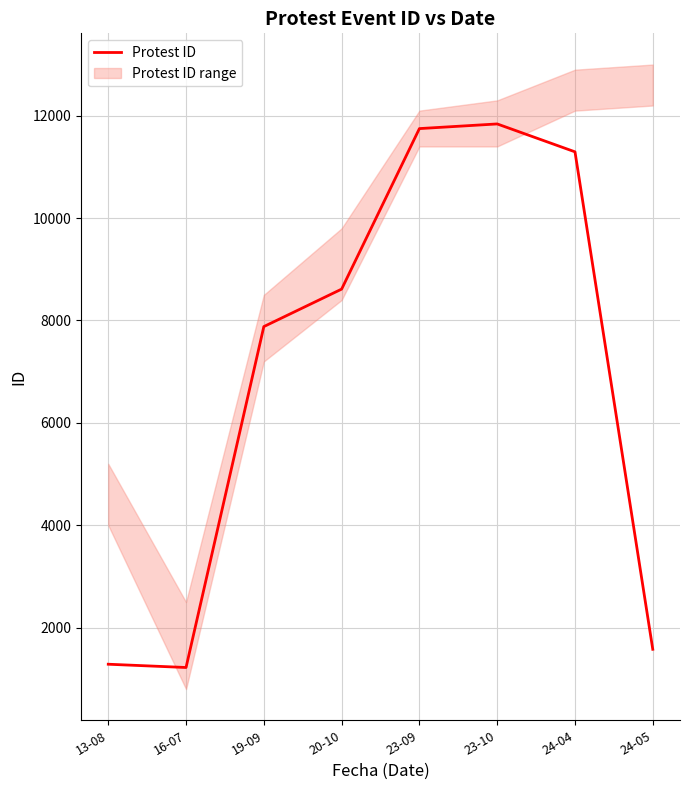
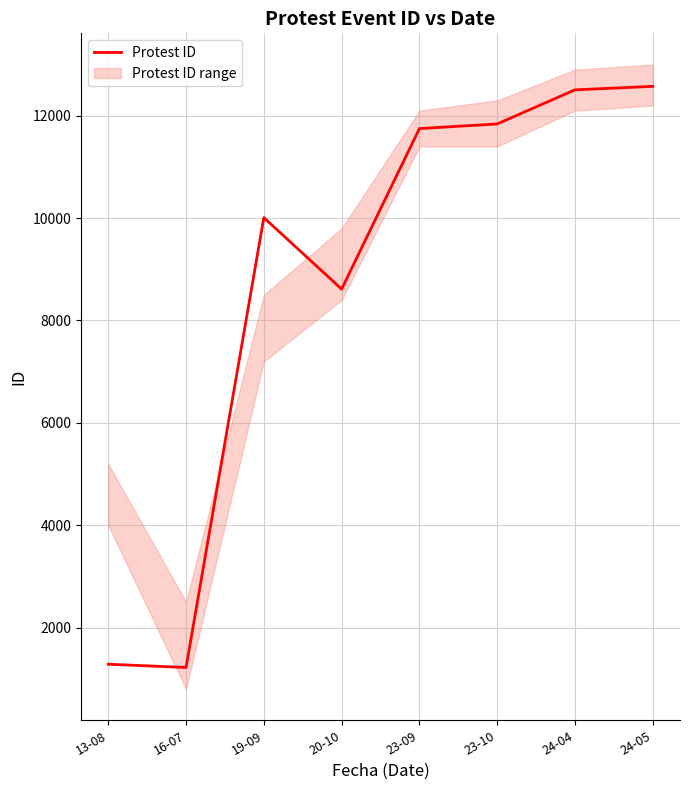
Protest ID, 19-09: 7900 -> 10000
Protest ID, 24-04: 11300 -> 12500
Protest ID, 24-05: 1600 -> 12600
